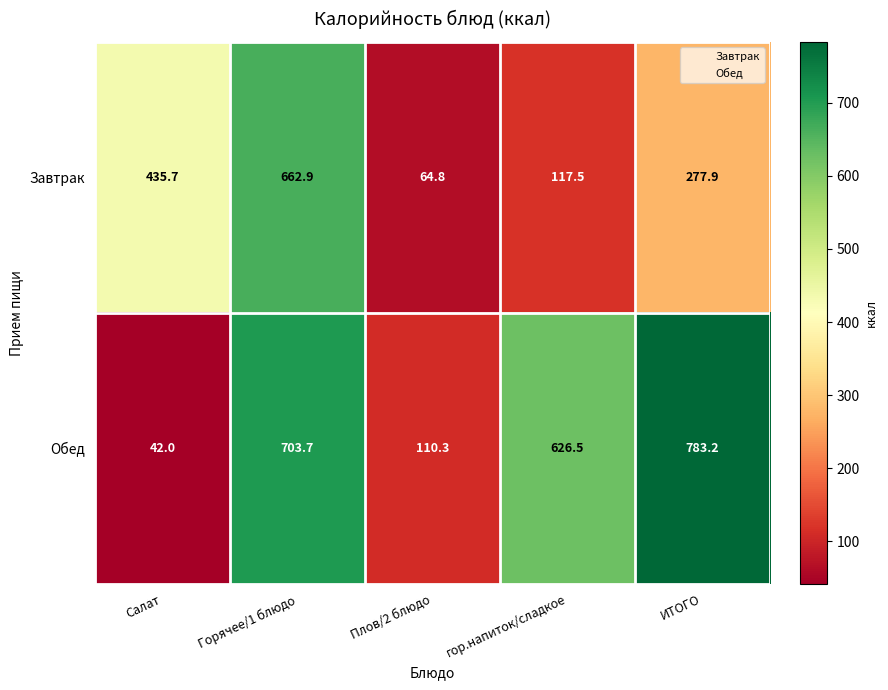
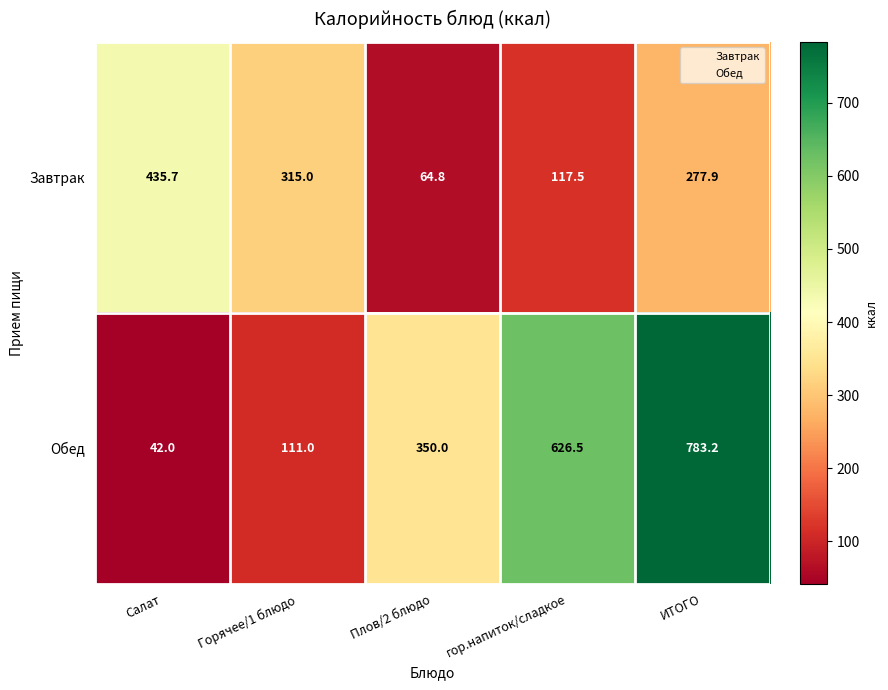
Завтрак, Горячее/1 блюдо: 662.9 -> 315.0
Обед, Горячее/1 блюдо: 703.7 -> 111.0
Обед, Плов/2 блюдо: 110.3 -> 350.0
